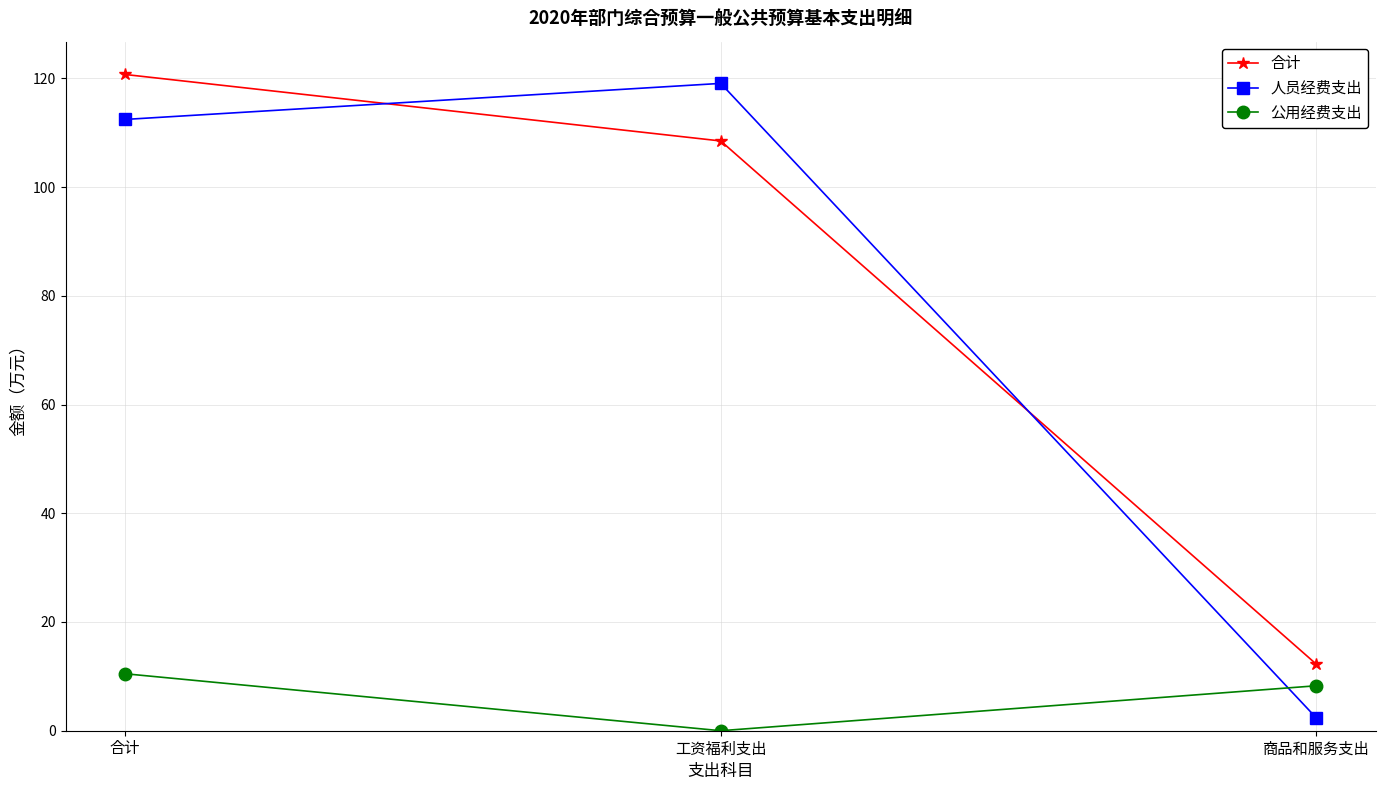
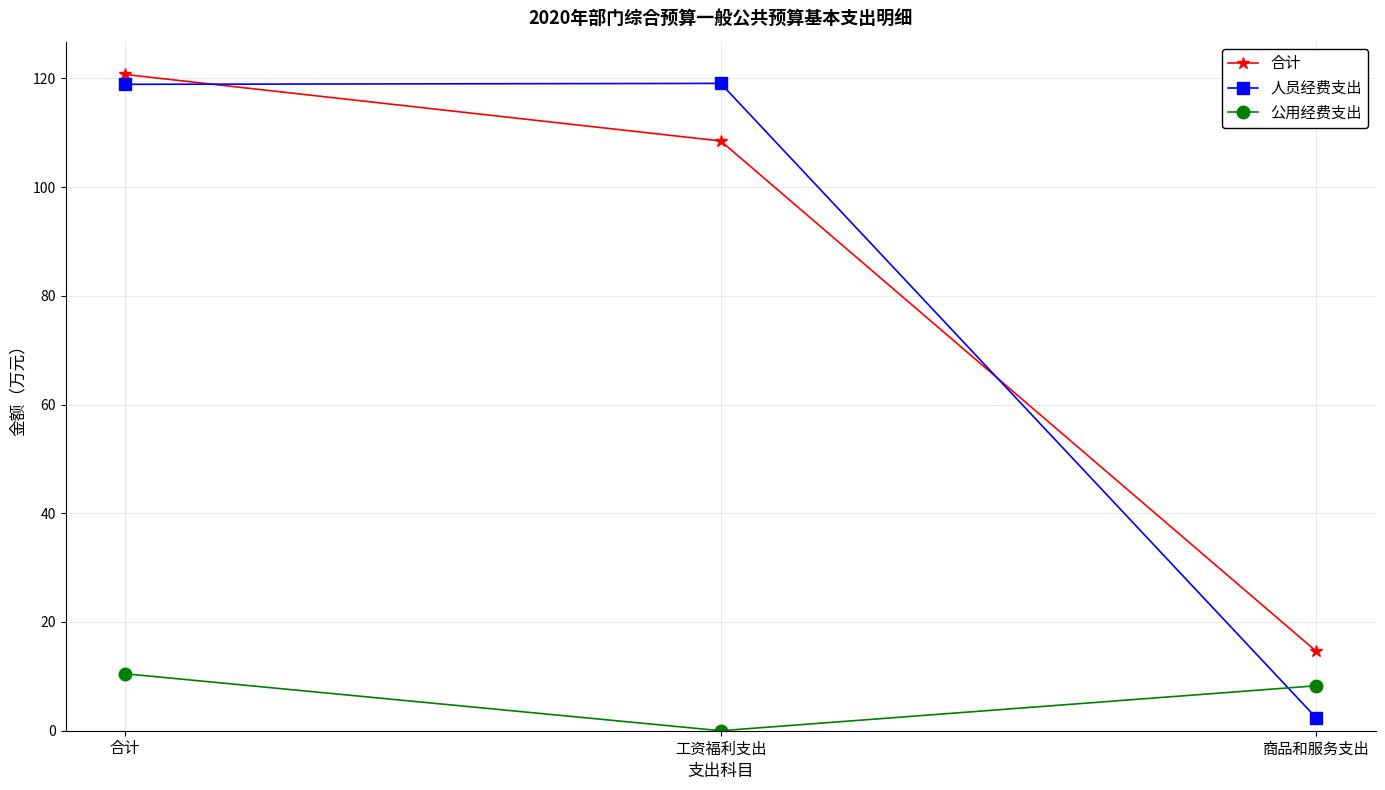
人员经费支出, 合计: 112 -> 119
合计, 商品和服务支出: 12 -> 15
